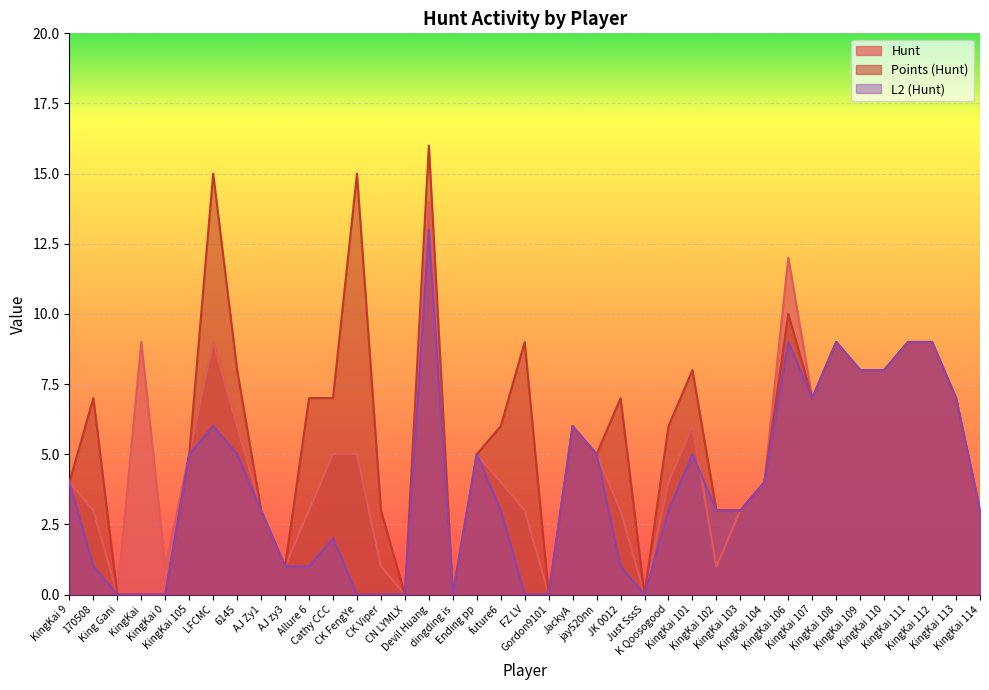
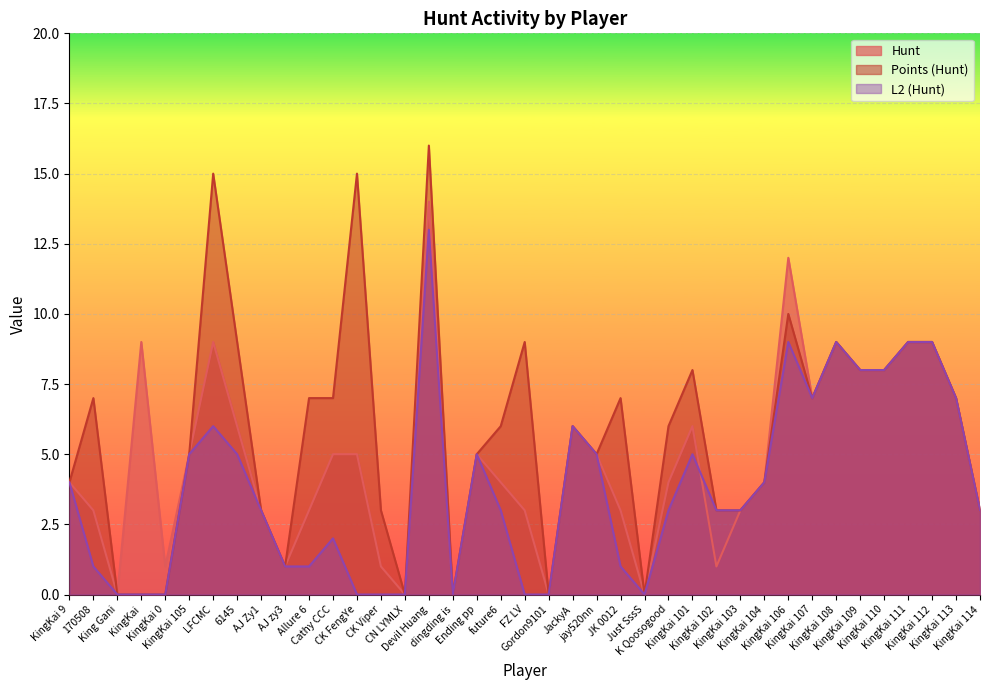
Points (Hunt), 6145: 8 -> 9
